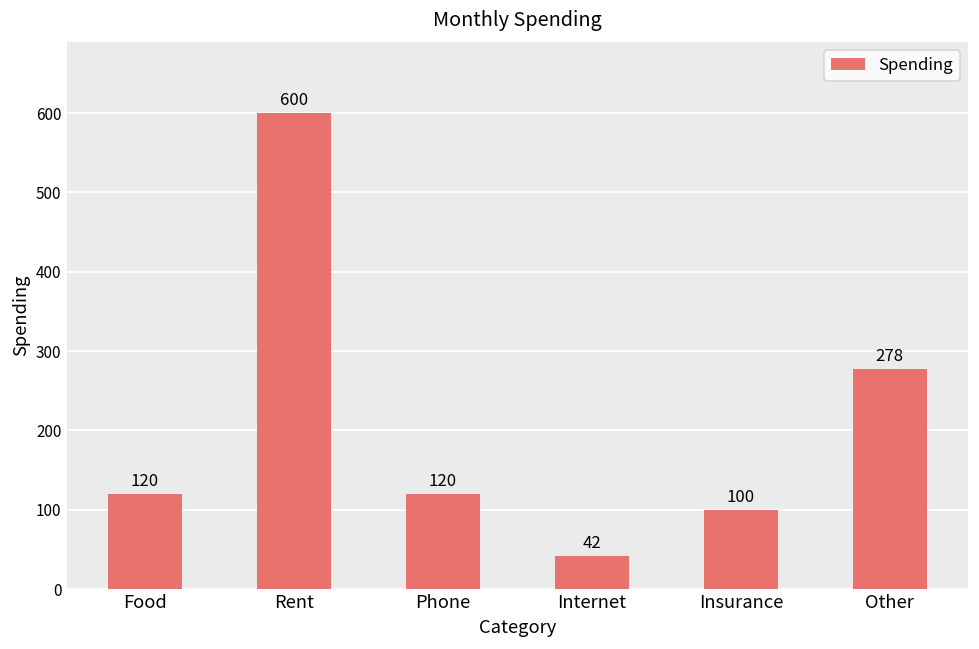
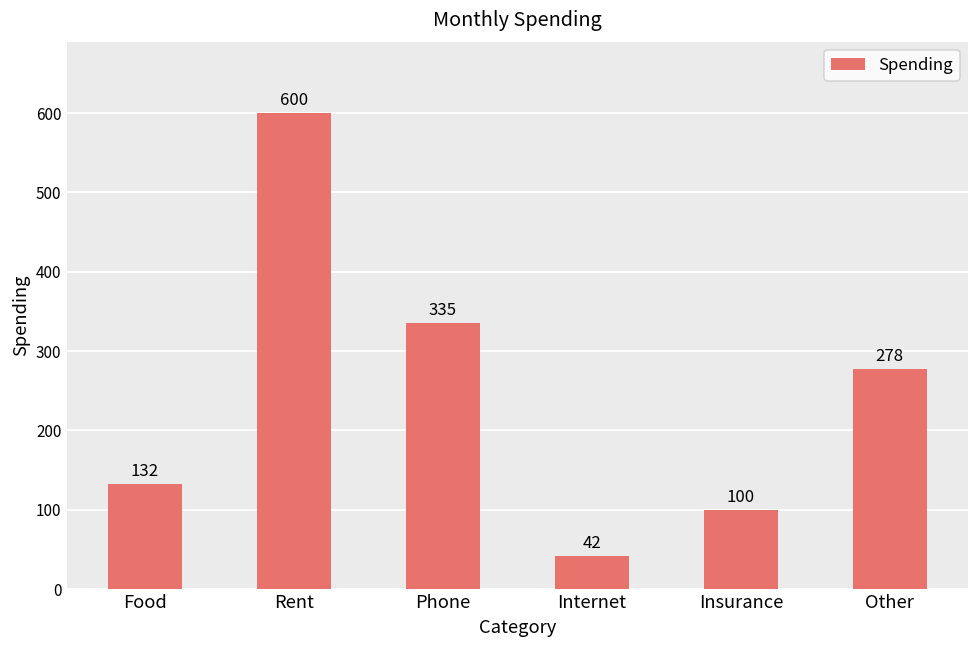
Food: 120 -> 132
Phone: 120 -> 335
